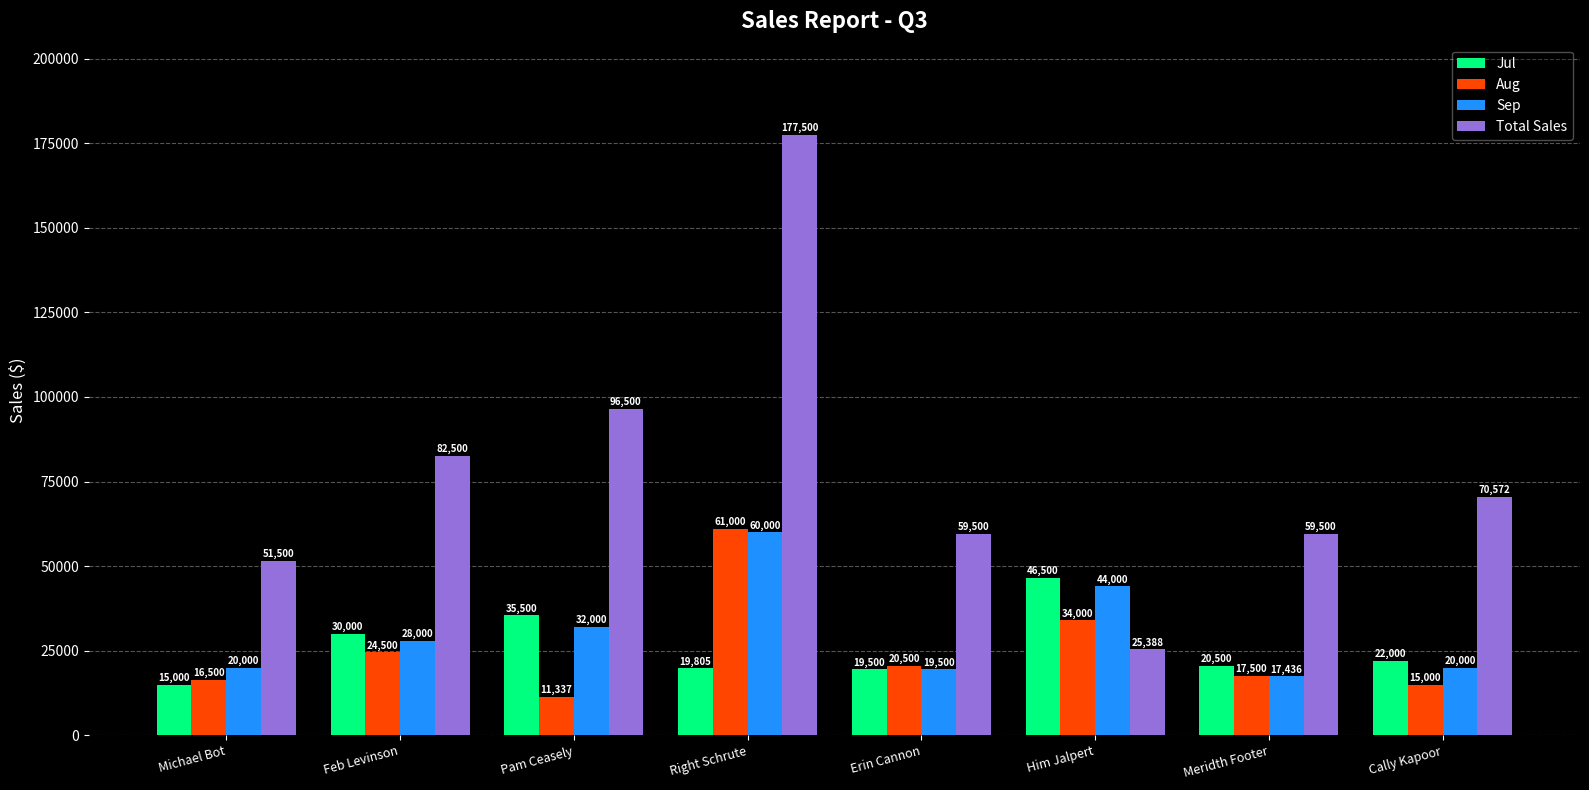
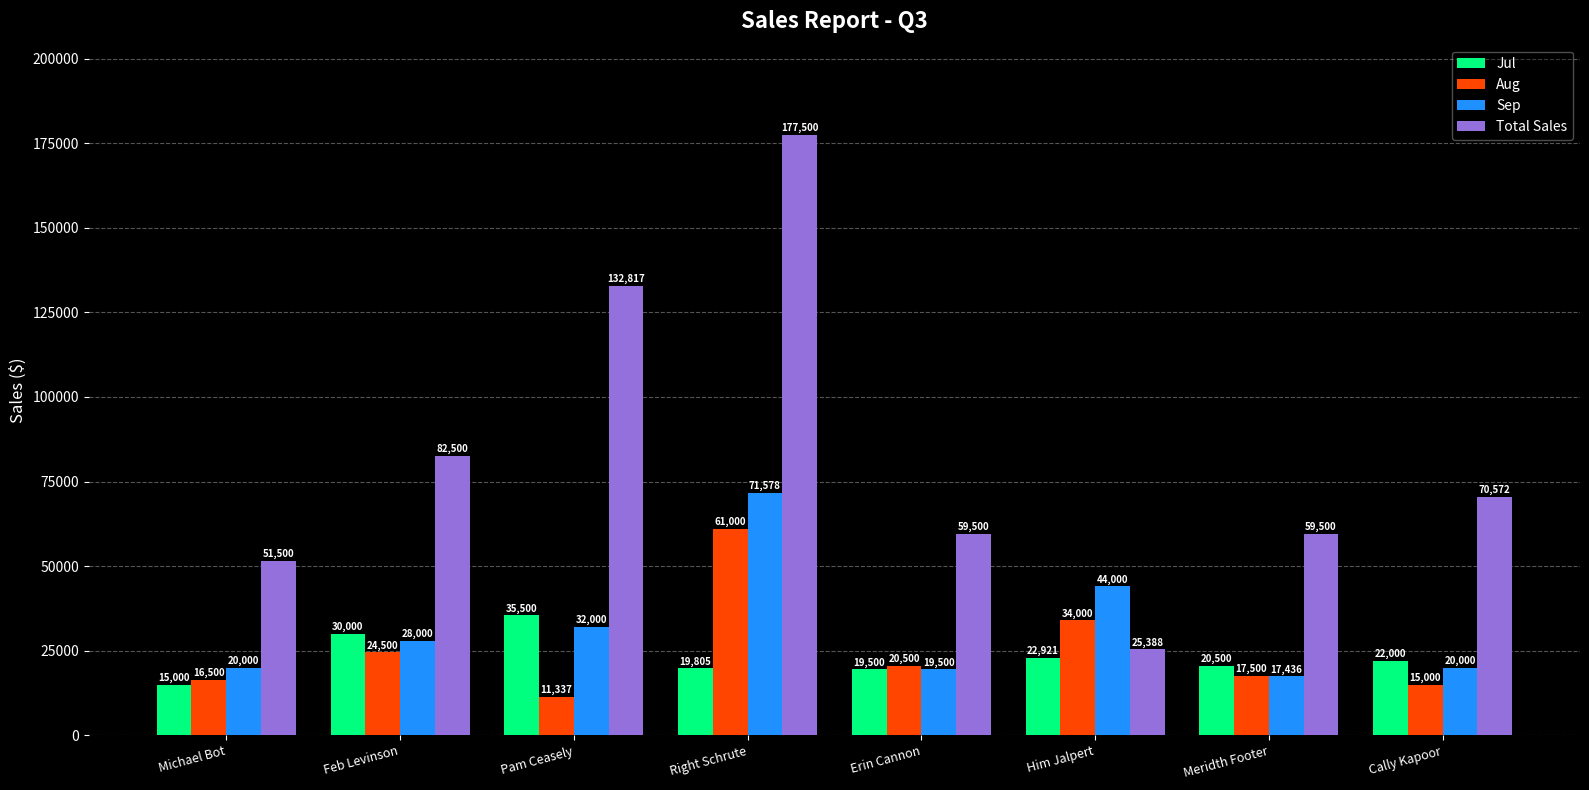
Total Sales, Pam Ceasely: 96,500 -> 132,817
Sep, Right Schrute: 60,000 -> 71,578
Jul, Him Jalpert: 46,500 -> 22,921
